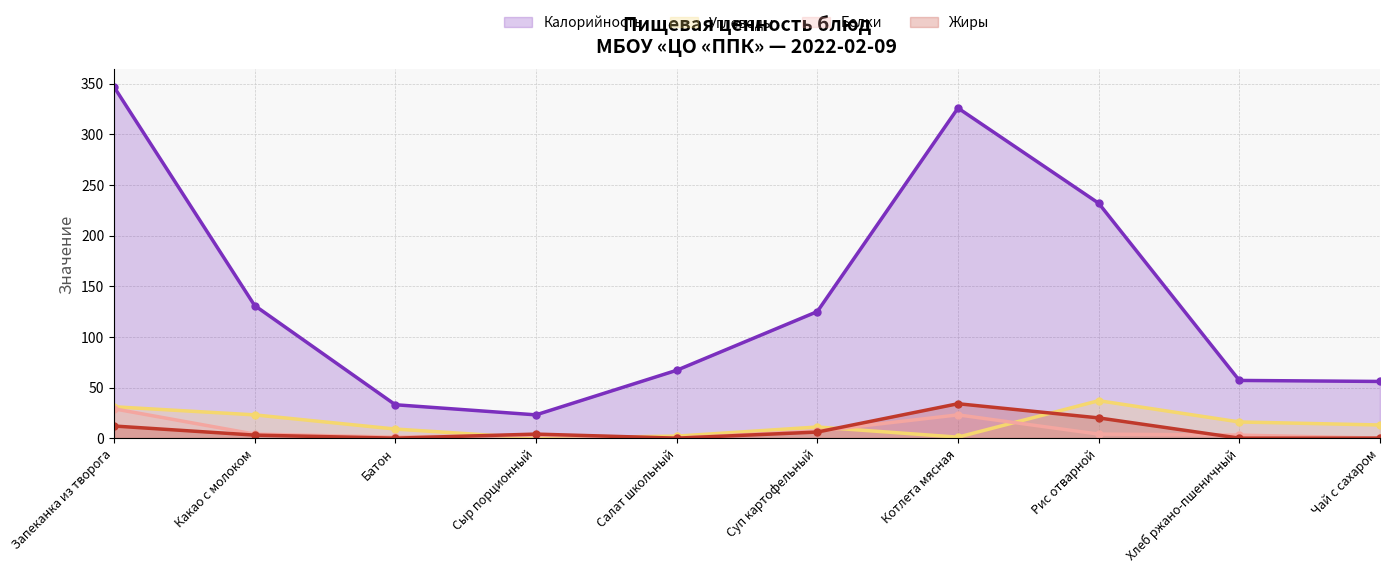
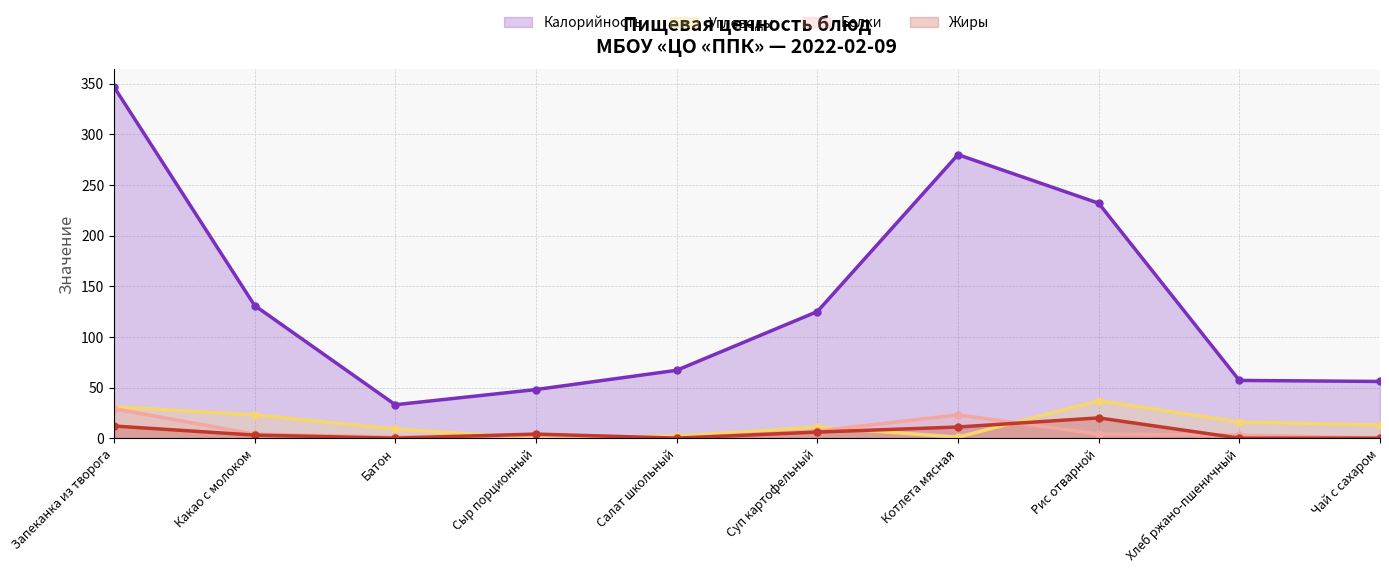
Калорийность, Сыр порционный: 23 -> 48
Калорийность, Котлета мясная: 326 -> 280
Жиры, Котлета мясная: 34 -> 11
